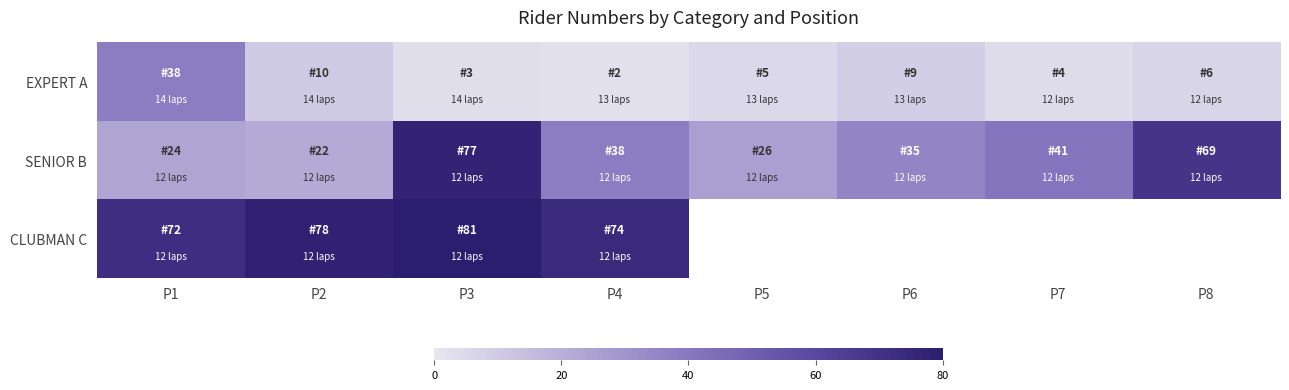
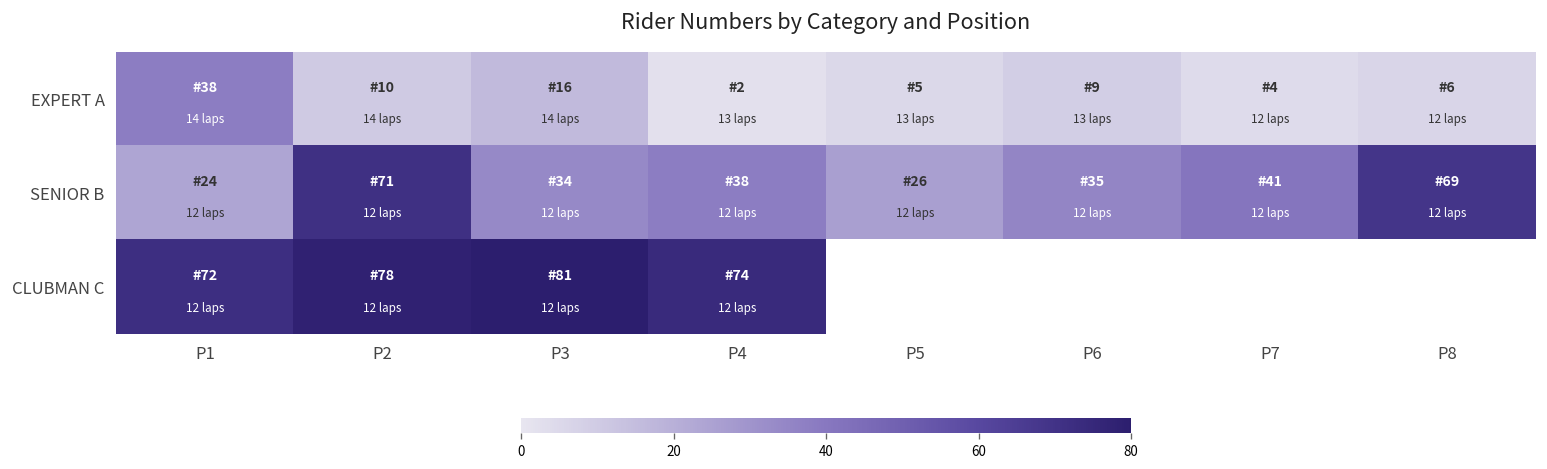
EXPERT A, P3: 3 -> 16
SENIOR B, P2: 22 -> 71
SENIOR B, P3: 77 -> 34
